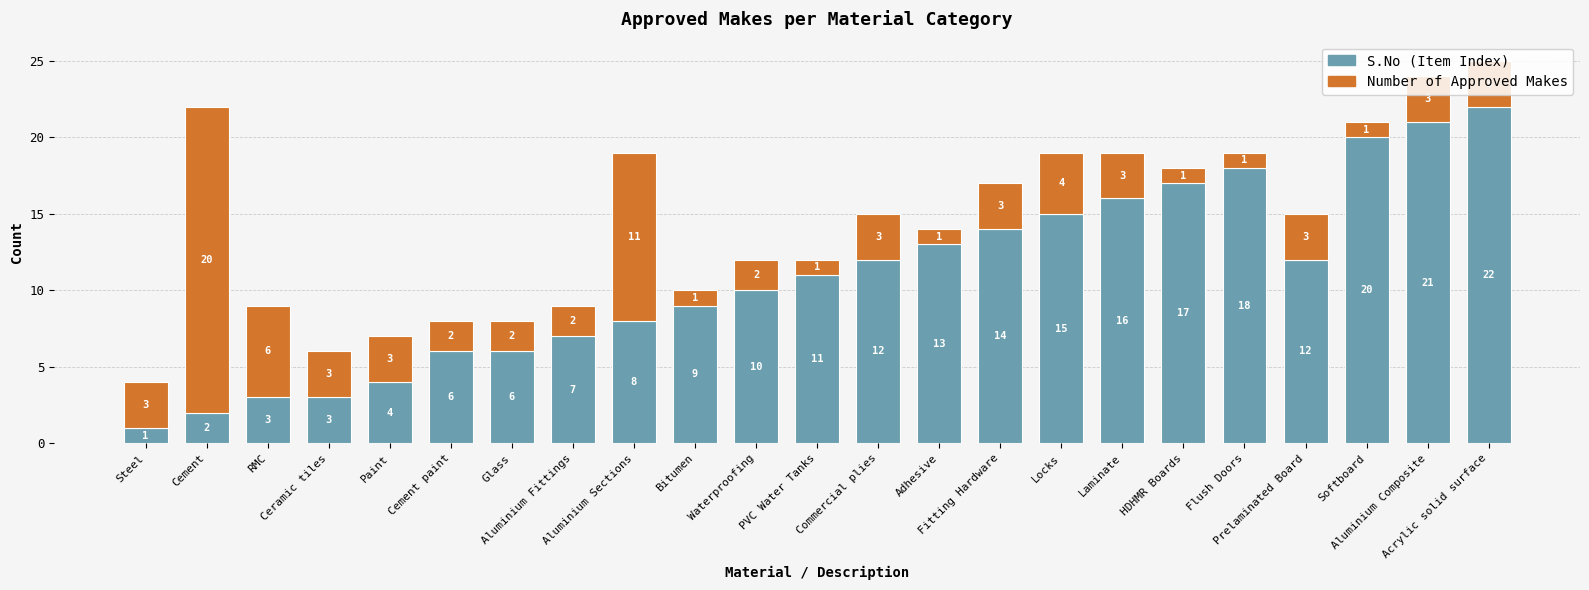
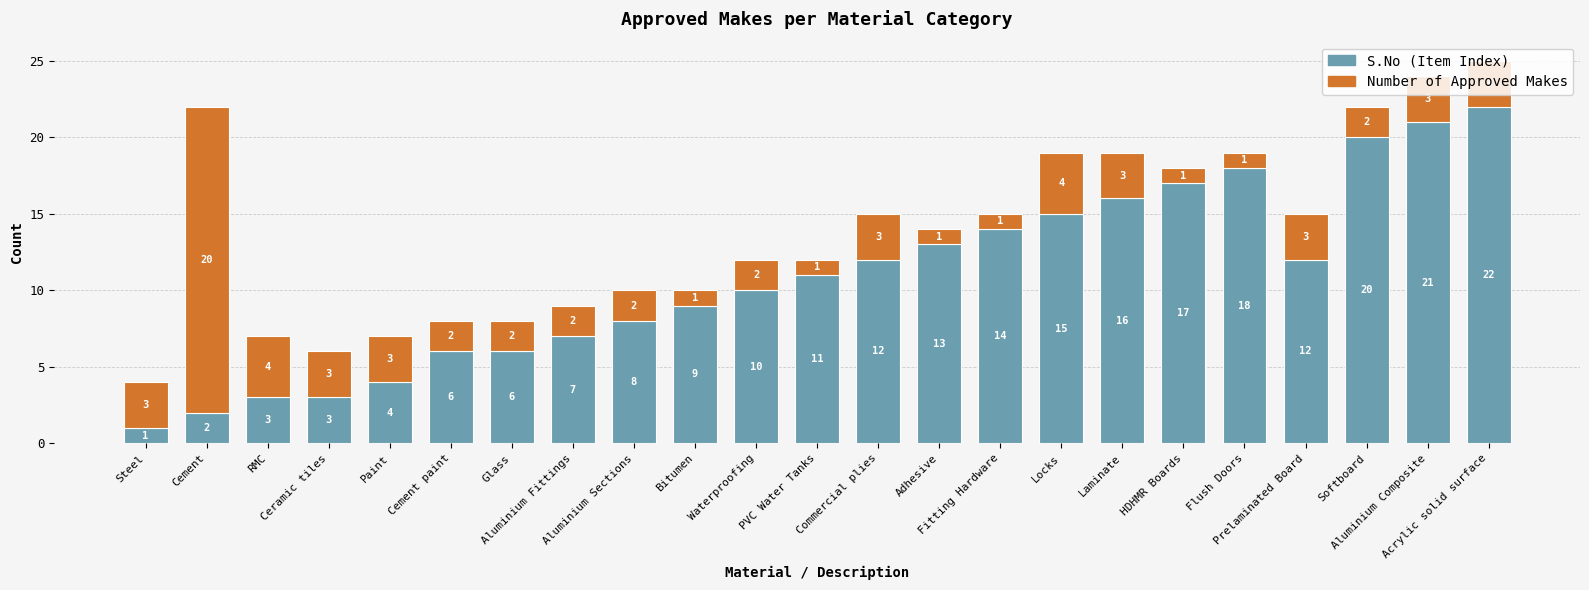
Number of Approved Makes, RMC: 6 -> 4
Number of Approved Makes, Aluminium Sections: 11 -> 2
Number of Approved Makes, Fitting Hardware: 3 -> 1
Number of Approved Makes, Softboard: 1 -> 2
